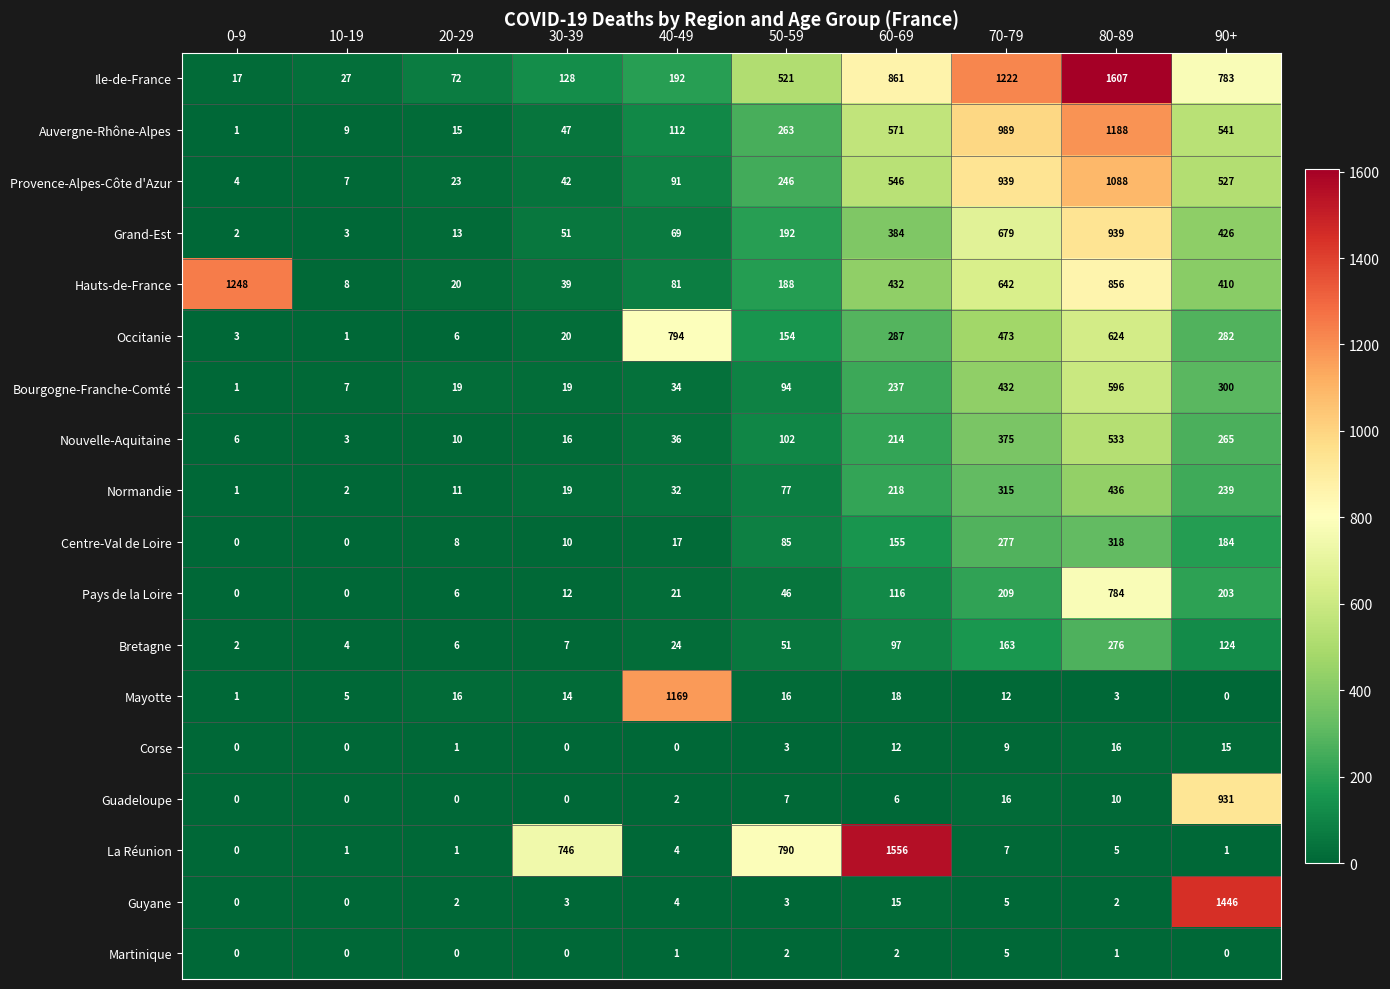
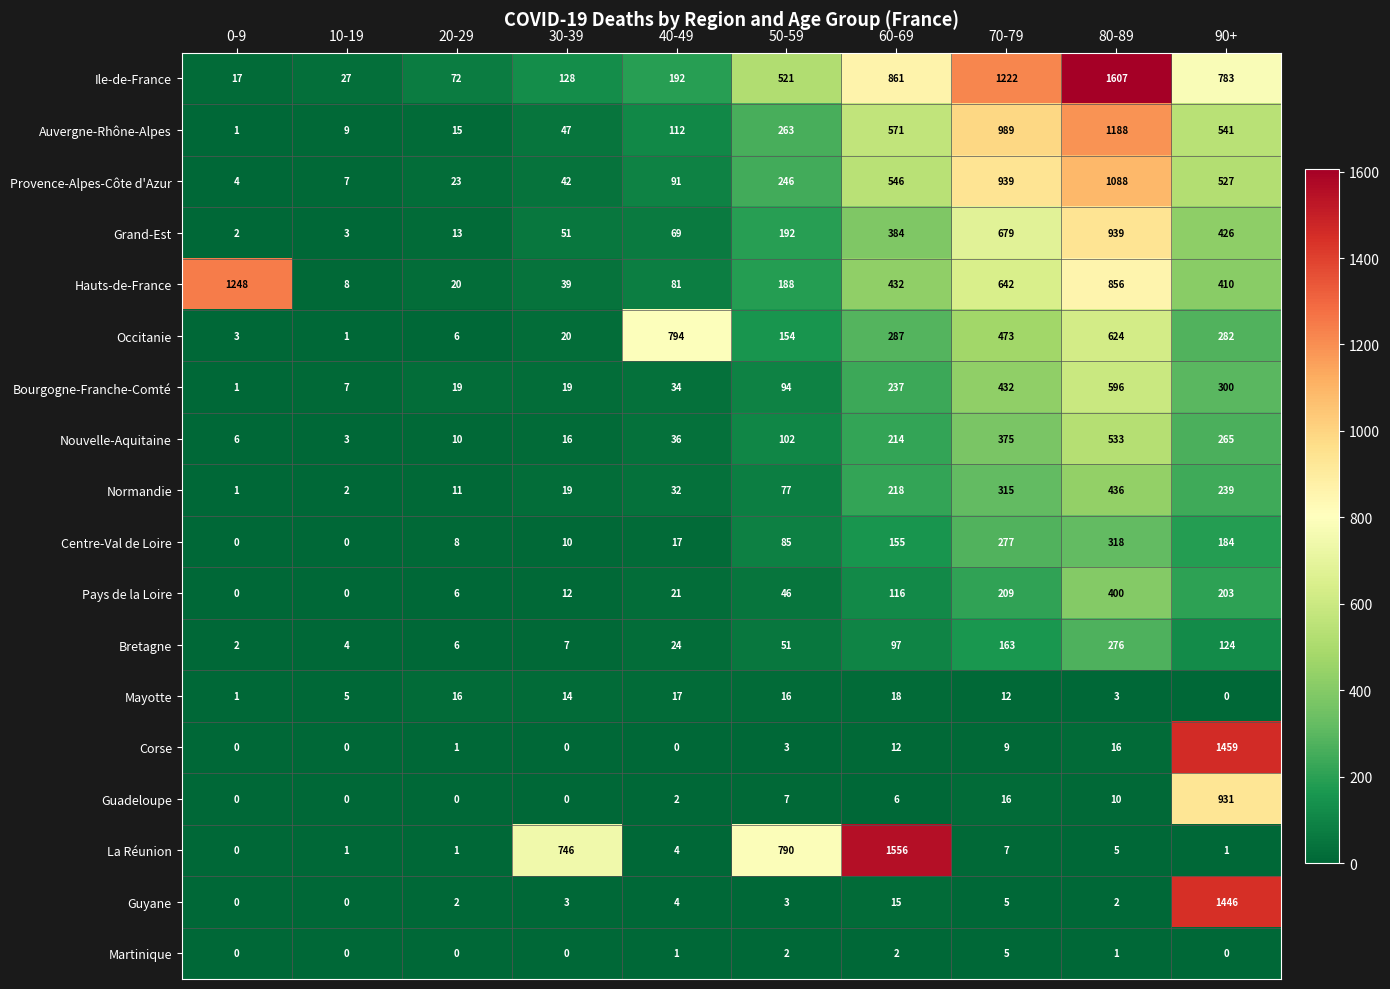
Pays de la Loire, 80-89: 784 -> 400
Mayotte, 40-49: 1169 -> 17
Corse, 90+: 15 -> 1459
